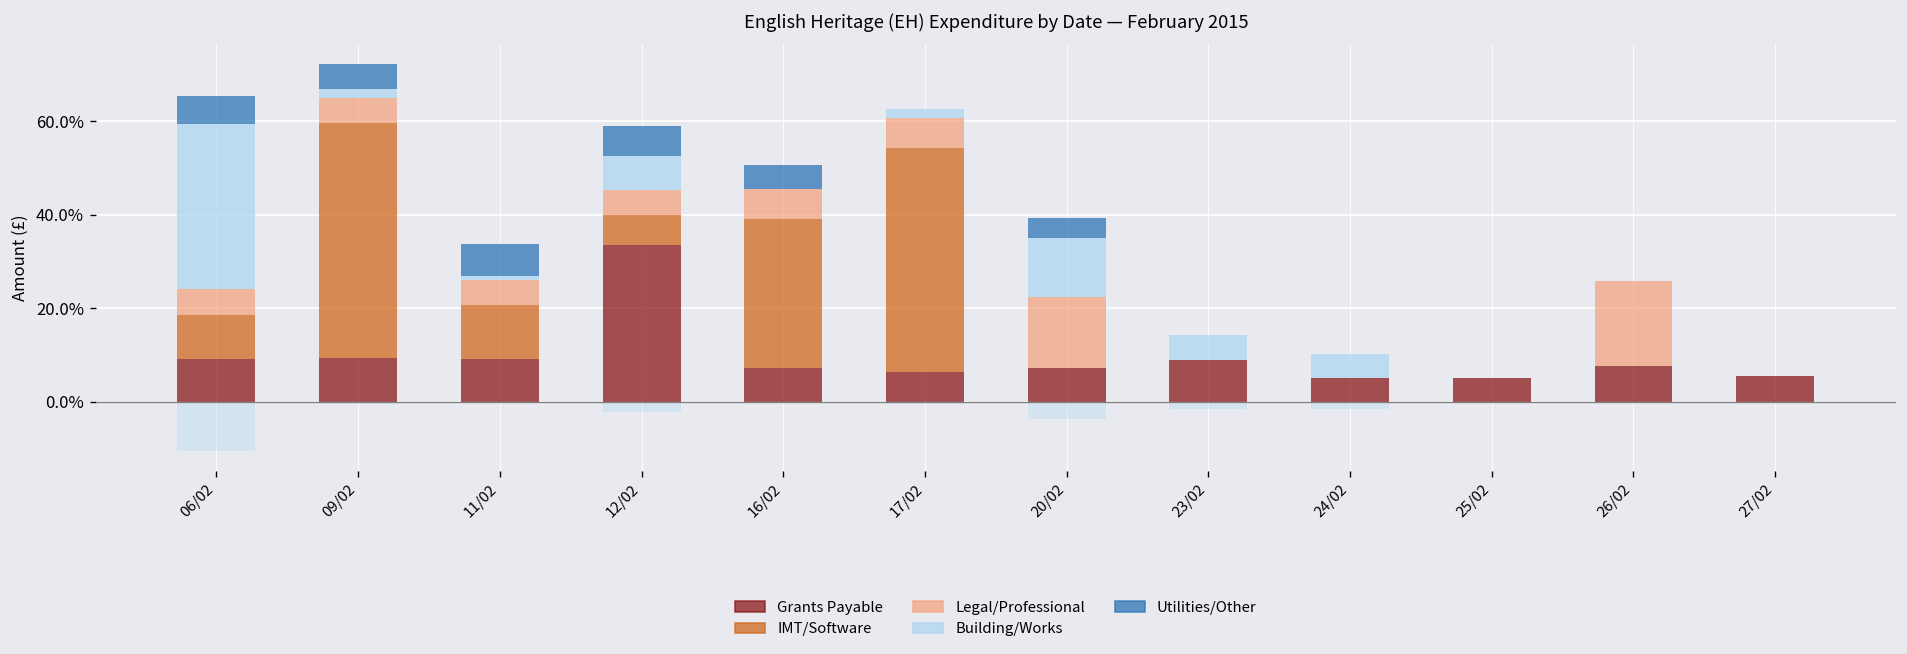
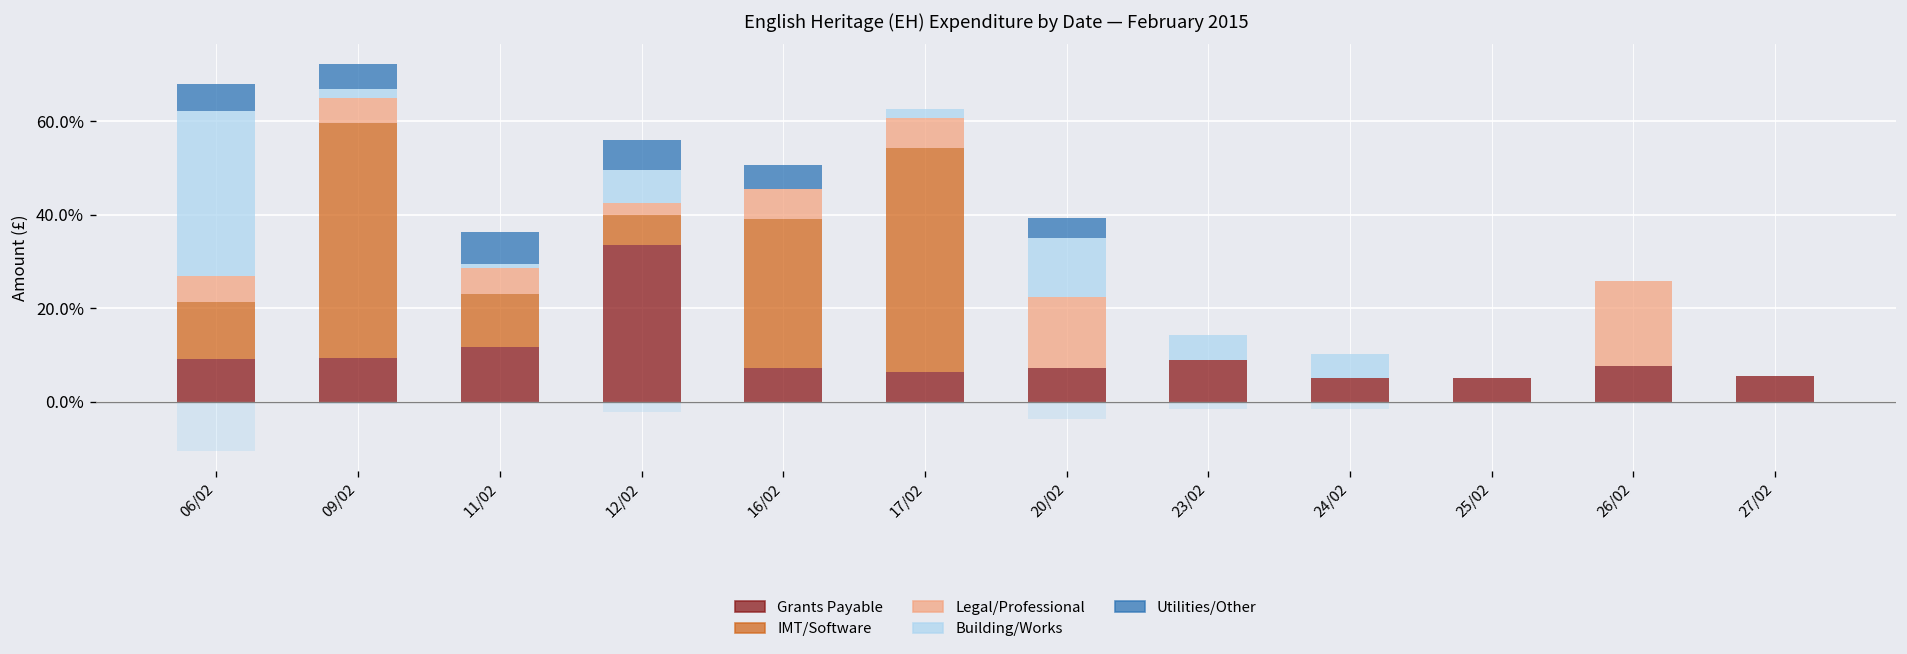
IMT/Software, 06/02: 9% -> 12%
Grants Payable, 11/02: 9% -> 12%
Legal/Professional, 12/02: 5% -> 3%
